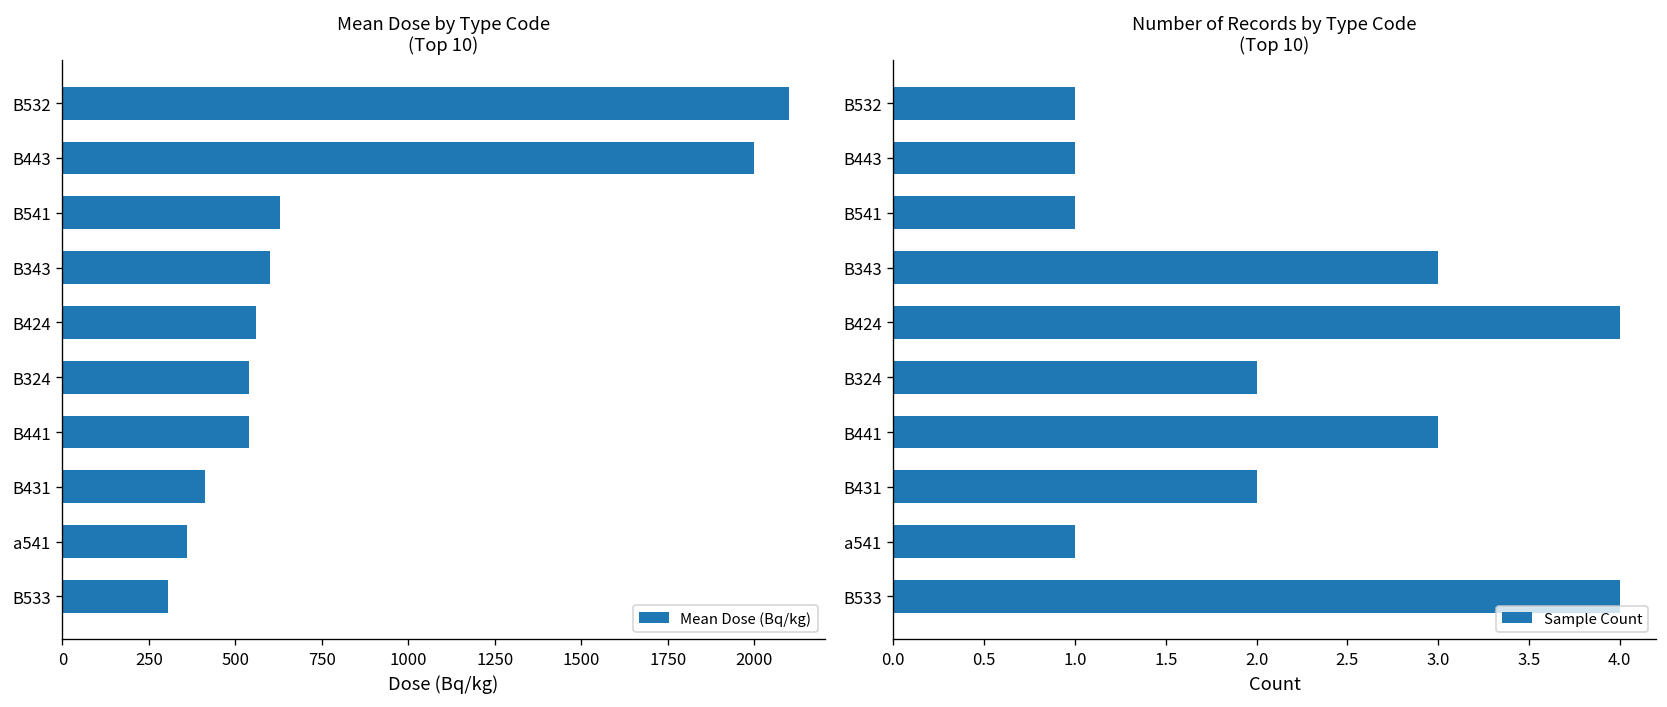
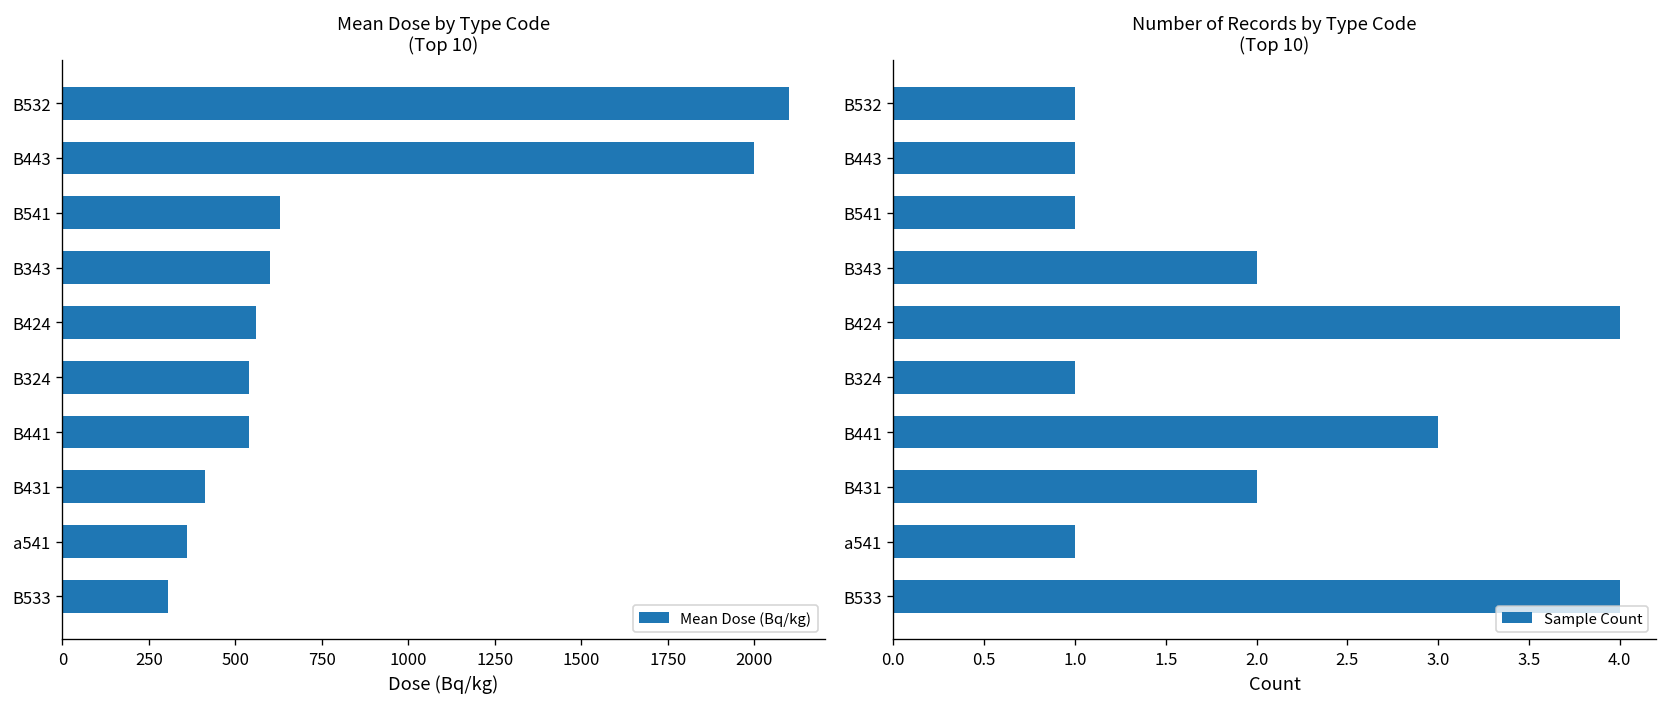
Number of Records by Type Code (Top 10), B343: 3 -> 2
Number of Records by Type Code (Top 10), B324: 2 -> 1
